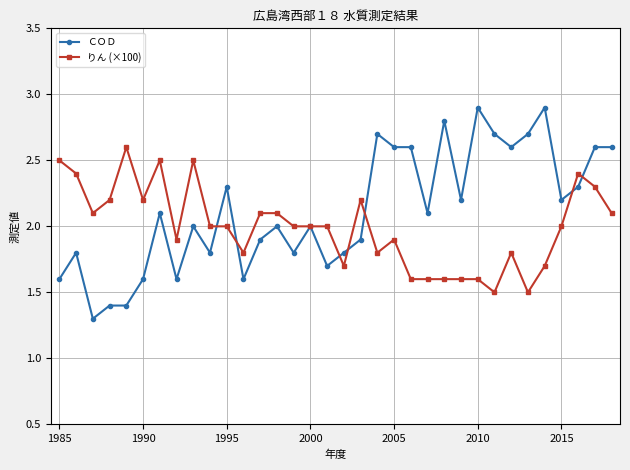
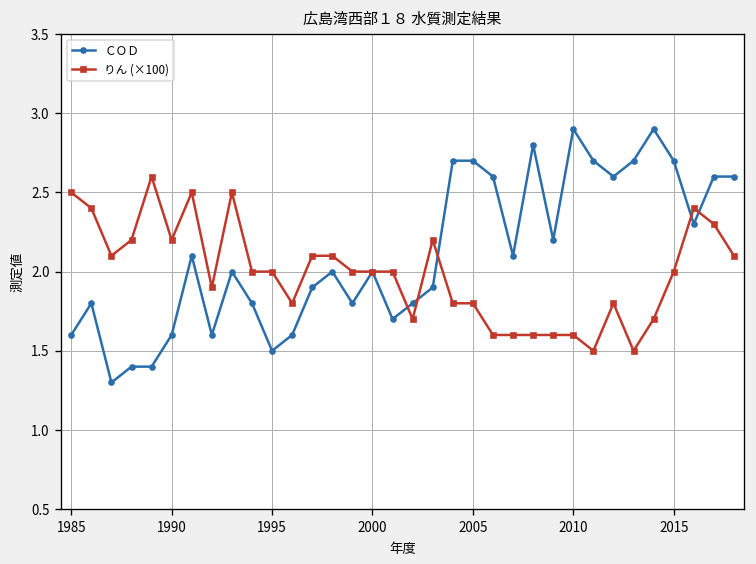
ＣＯＤ, 1995: 2.3 -> 1.5
ＣＯＤ, 2005: 2.6 -> 2.7
りん (×100), 2005: 1.90 -> 1.80
ＣＯＤ, 2015: 2.2 -> 2.7
